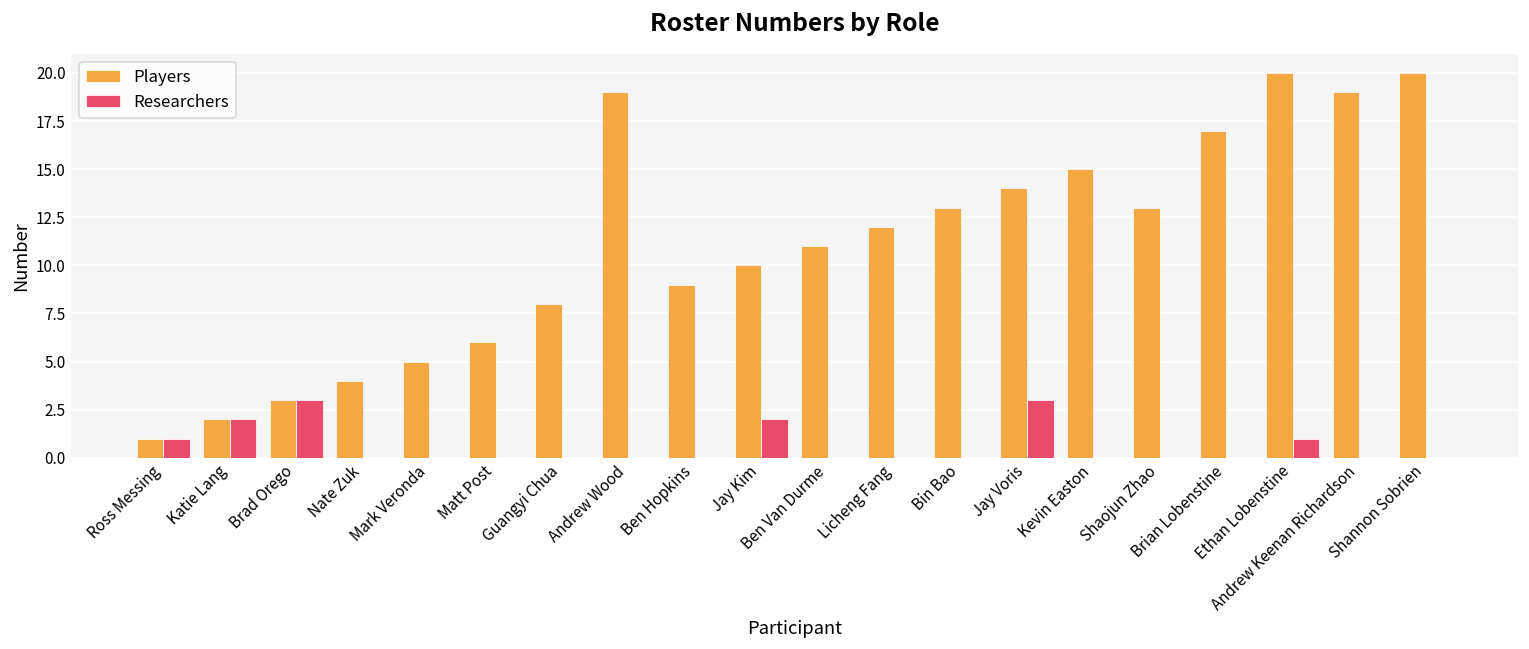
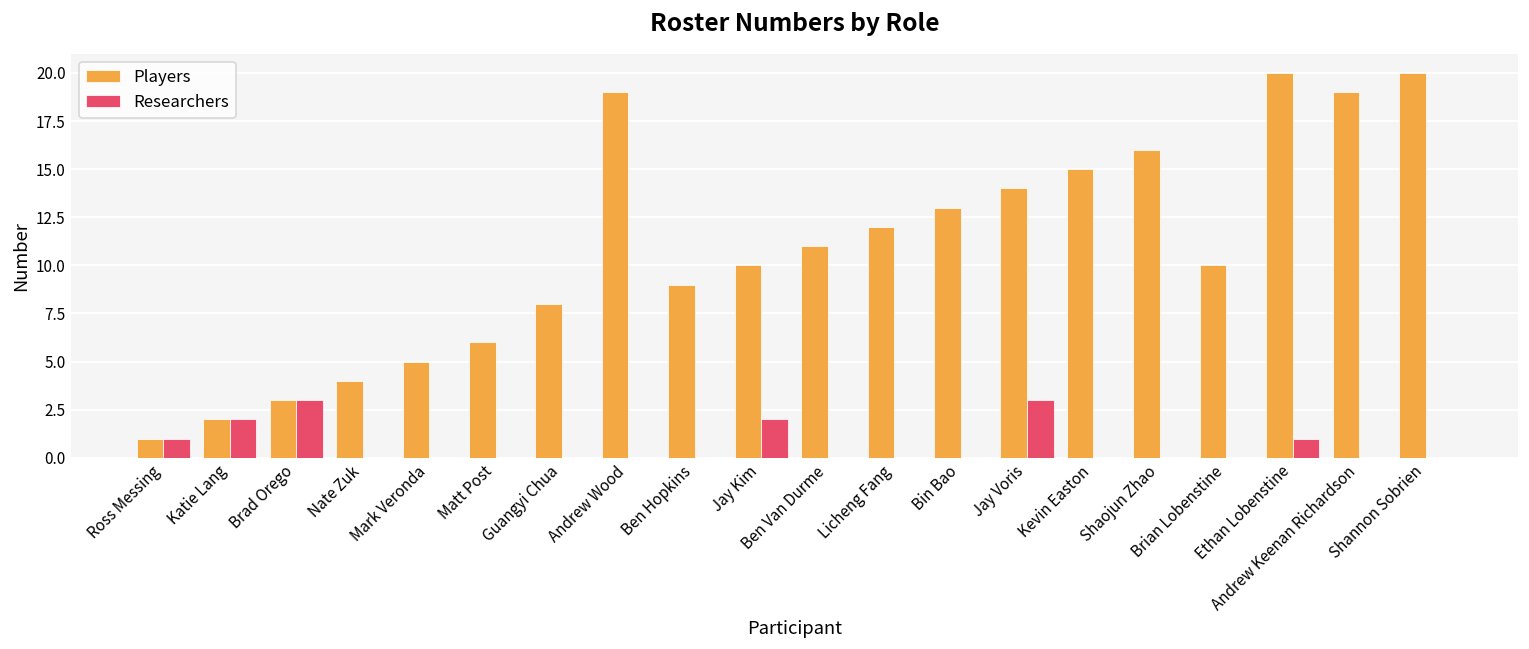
Players, Shaojun Zhao: 13 -> 16
Players, Brian Lobenstine: 17 -> 10
